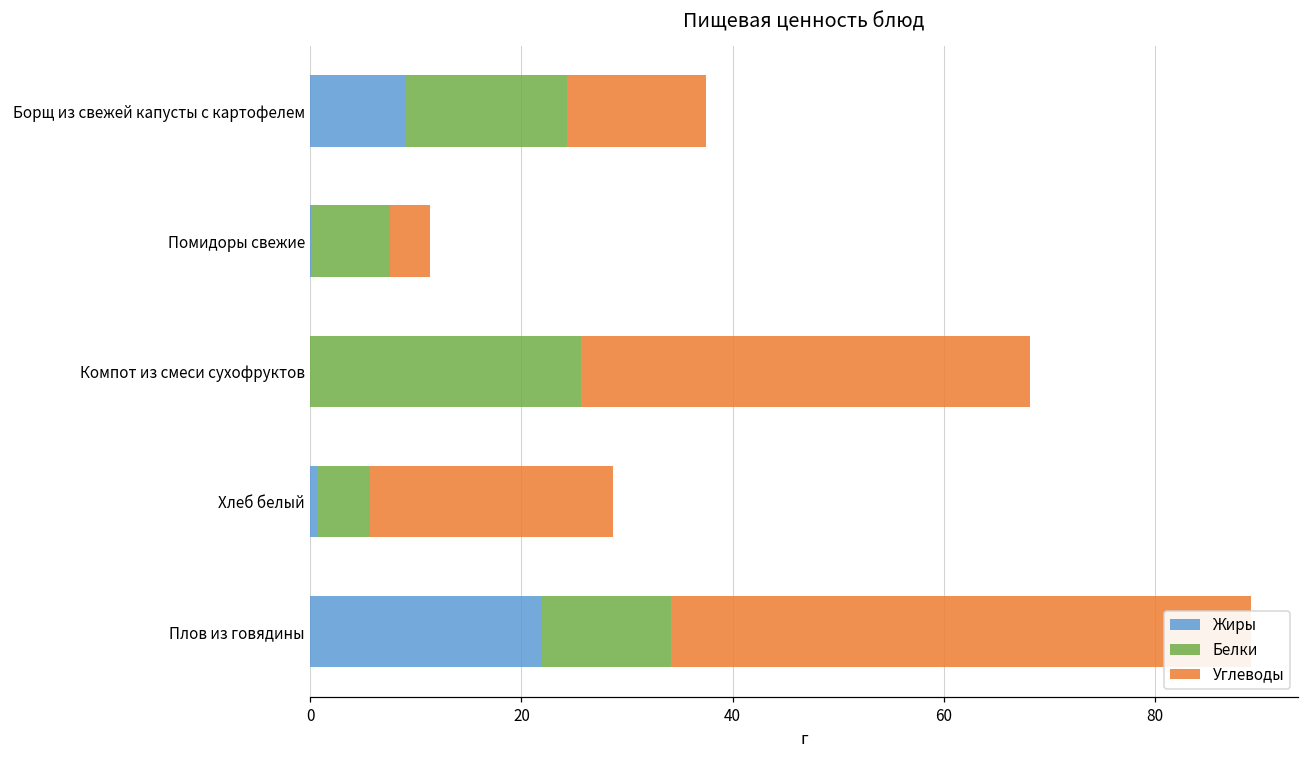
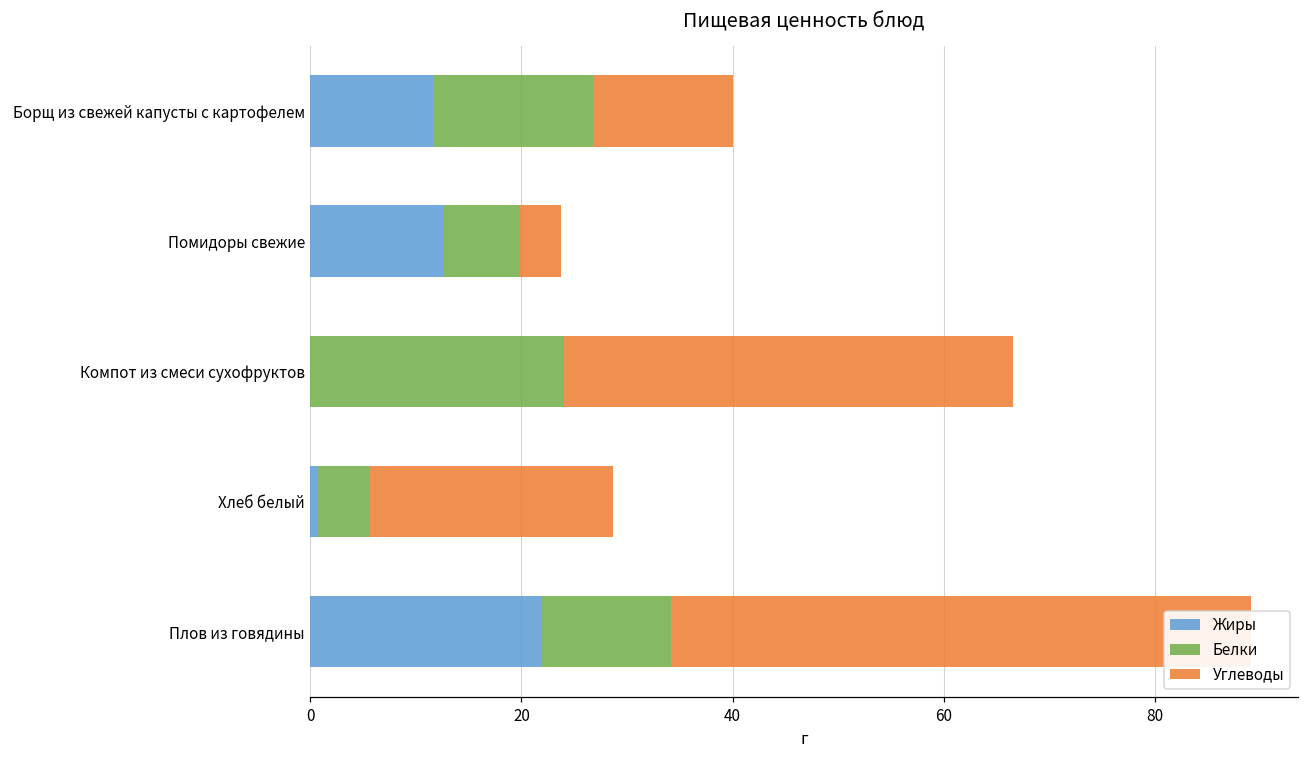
Жиры, Борщ из свежей капусты с картофелем: 9 -> 12
Жиры, Помидоры свежие: 0 -> 13
Белки, Компот из смеси сухофруктов: 26 -> 24
